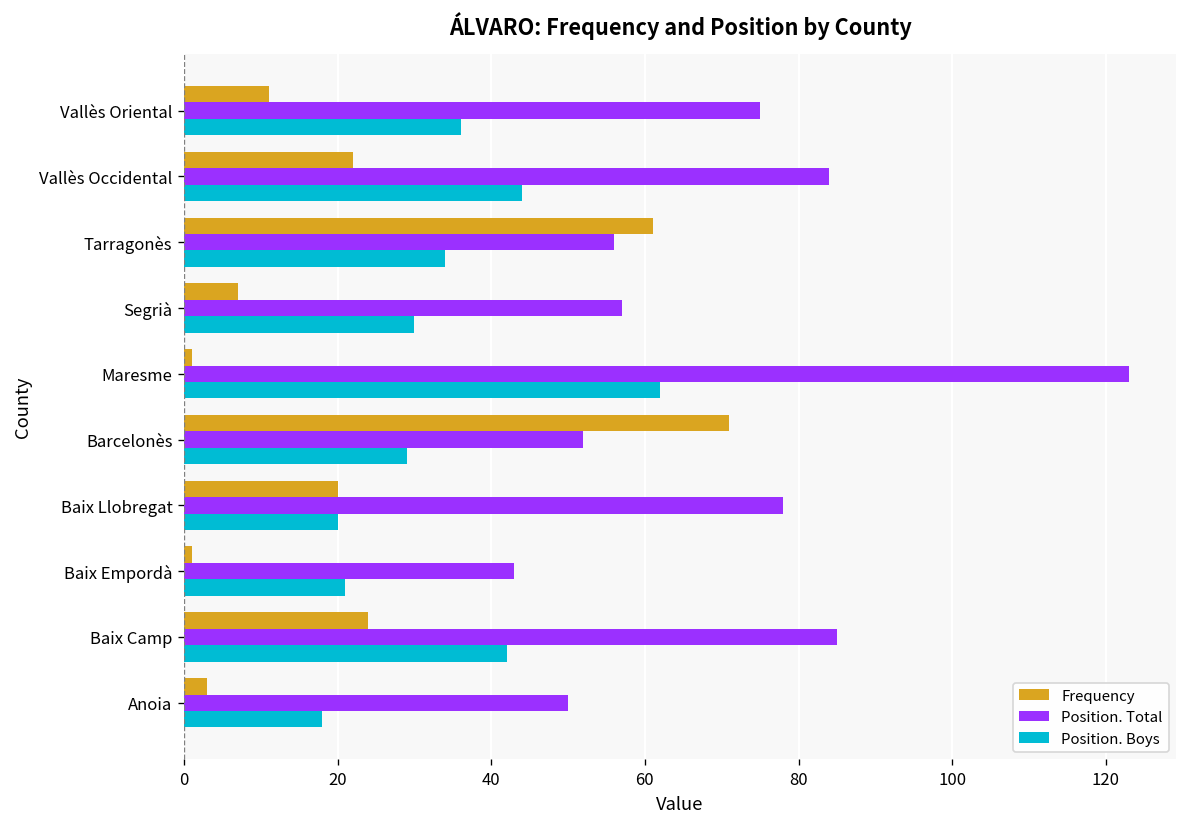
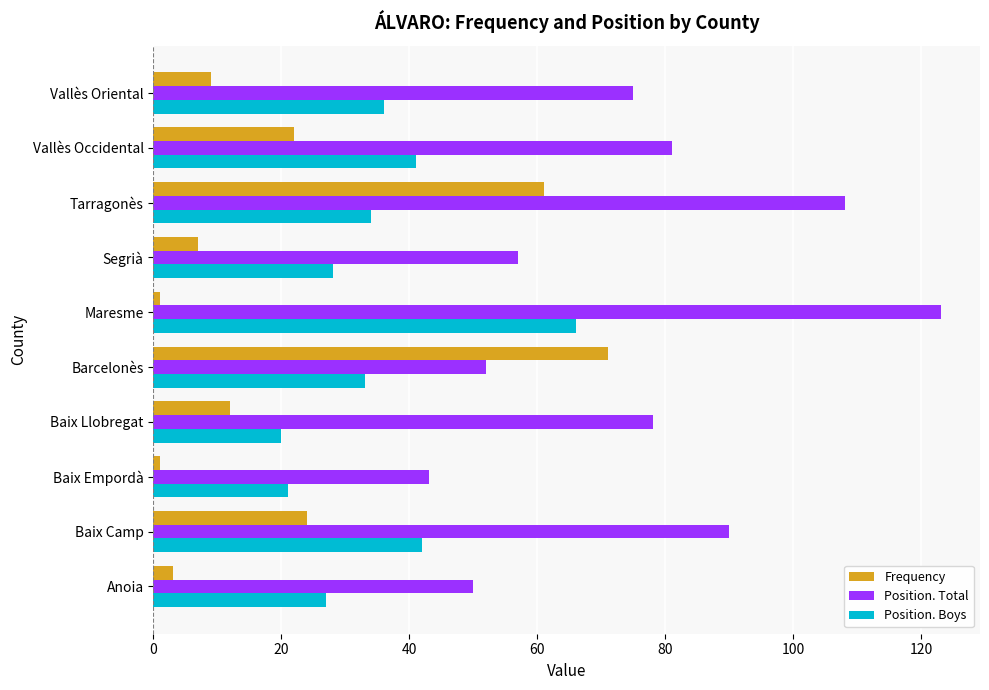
Frequency, Vallès Oriental: 11 -> 9
Position. Total, Vallès Occidental: 84 -> 81
Position. Boys, Vallès Occidental: 44 -> 41
Position. Total, Tarragonès: 56 -> 108
Position. Boys, Segrià: 30 -> 28
Position. Boys, Maresme: 62 -> 66
Position. Boys, Barcelonès: 29 -> 33
Frequency, Baix Llobregat: 20 -> 12
Position. Total, Baix Camp: 85 -> 90
Position. Boys, Anoia: 18 -> 27
